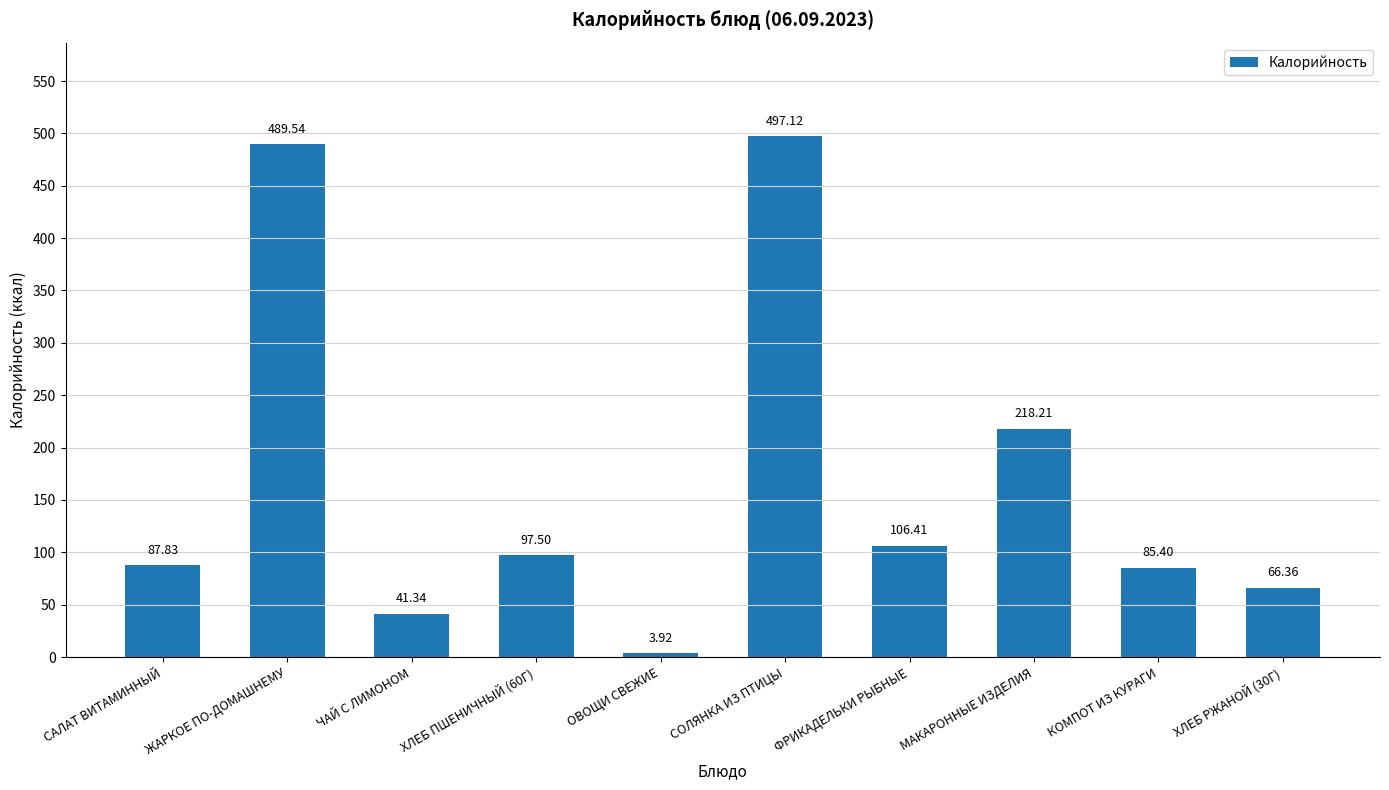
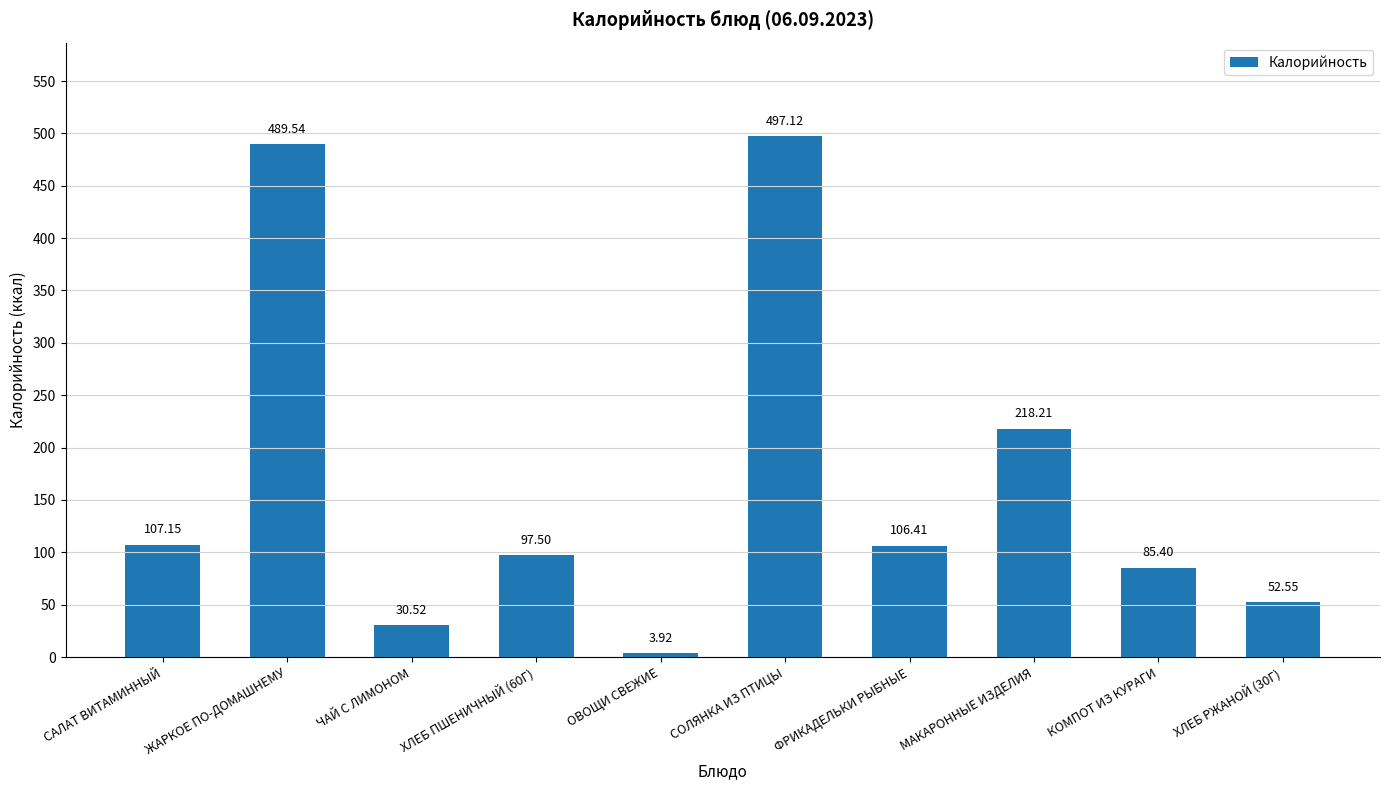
САЛАТ ВИТАМИННЫЙ: 87.83 -> 107.15
ЧАЙ С ЛИМОНОМ: 41.34 -> 30.52
ХЛЕБ РЖАНОЙ (30Г): 66.36 -> 52.55
